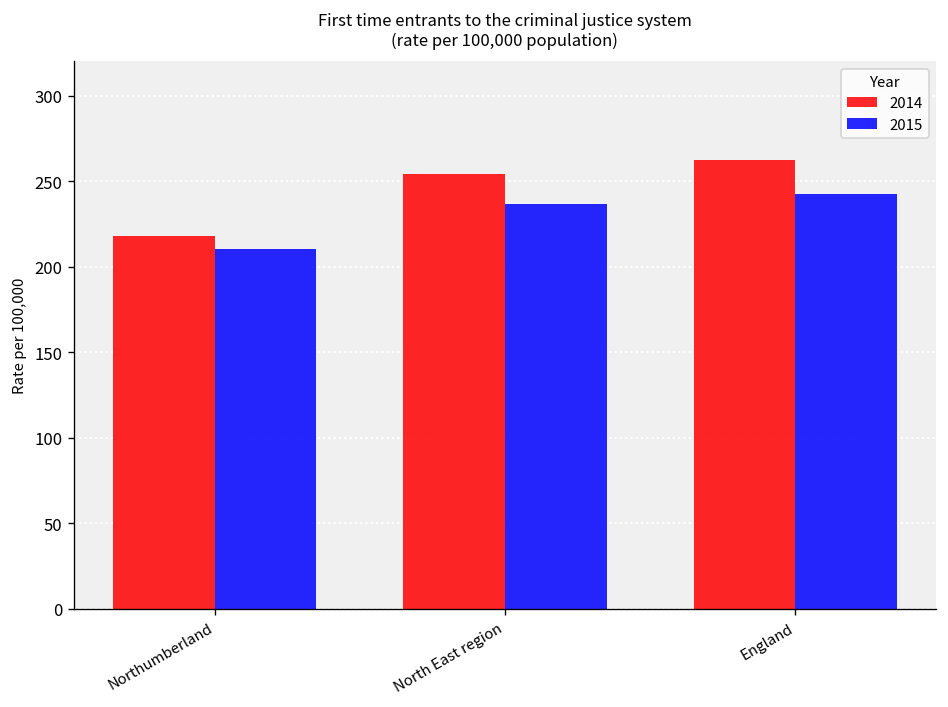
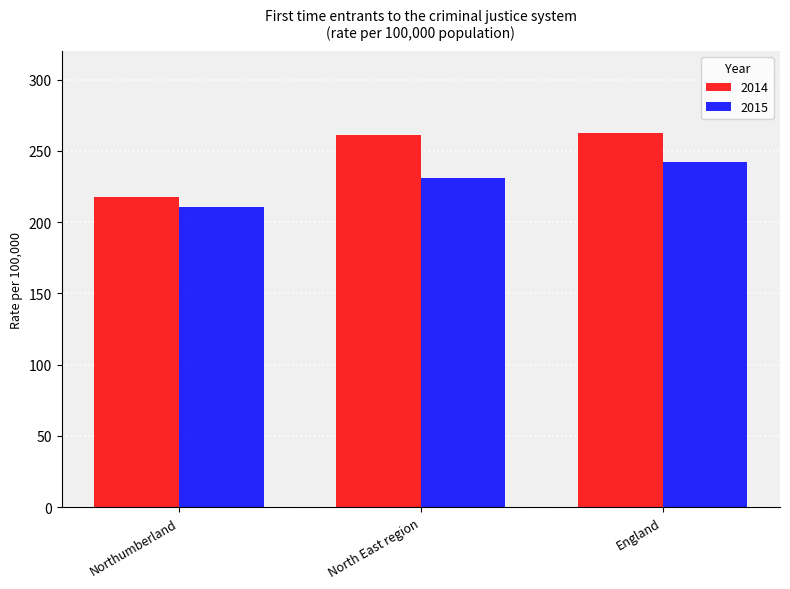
2014, North East region: 254 -> 261
2015, North East region: 237 -> 231
